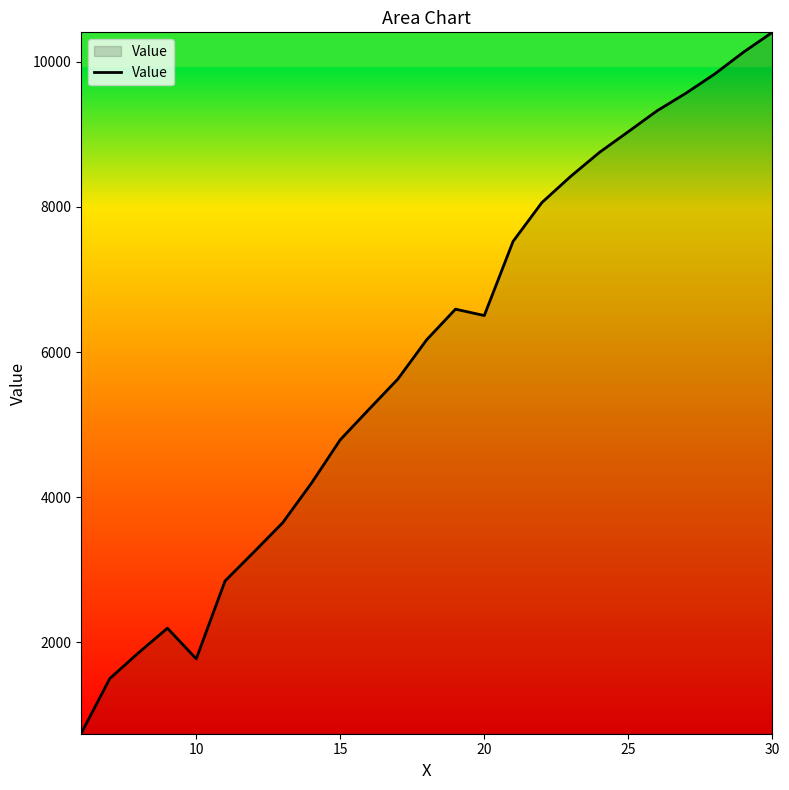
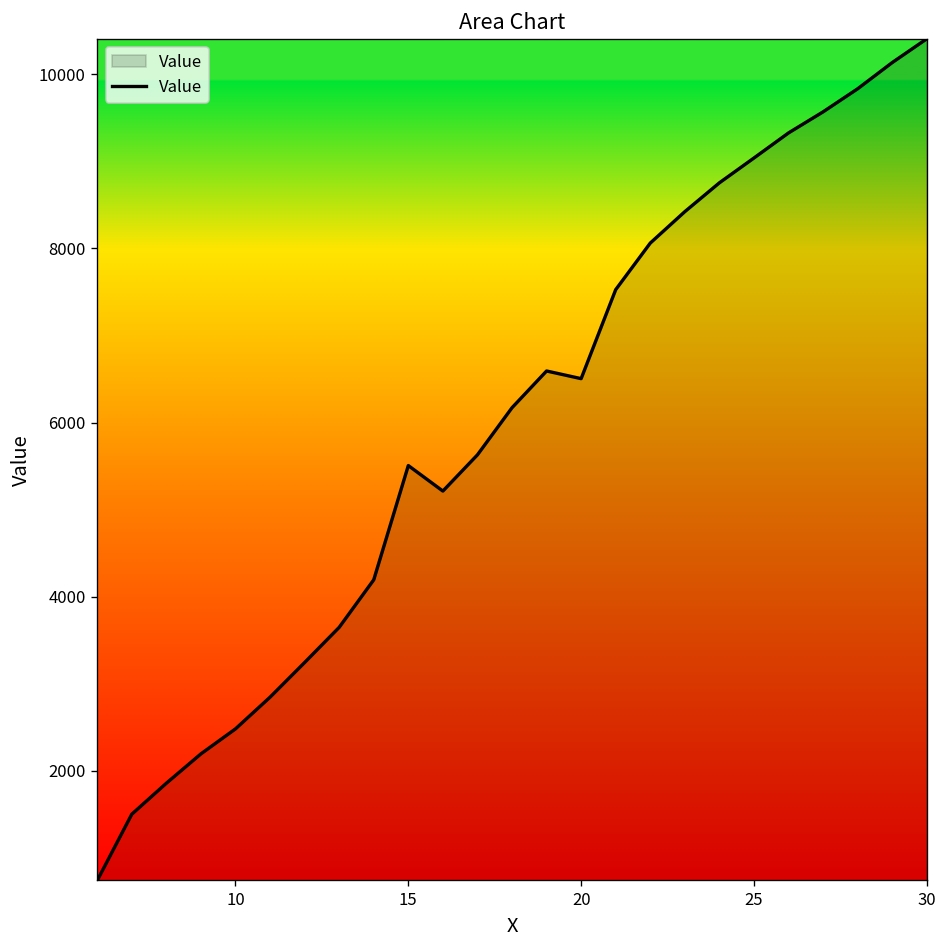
10: 1800 -> 2500
15: 4800 -> 5500
